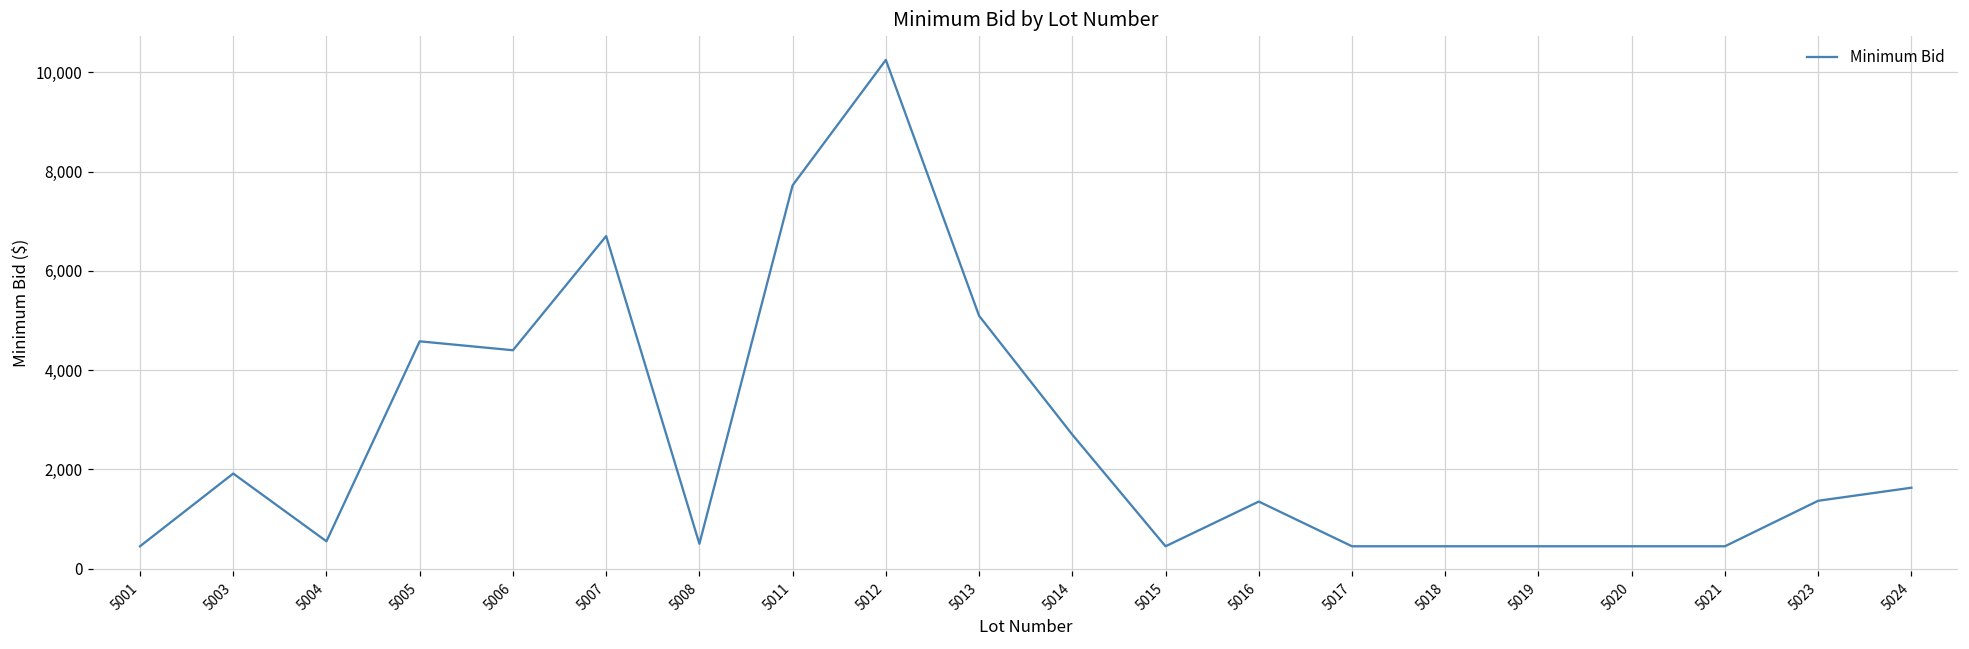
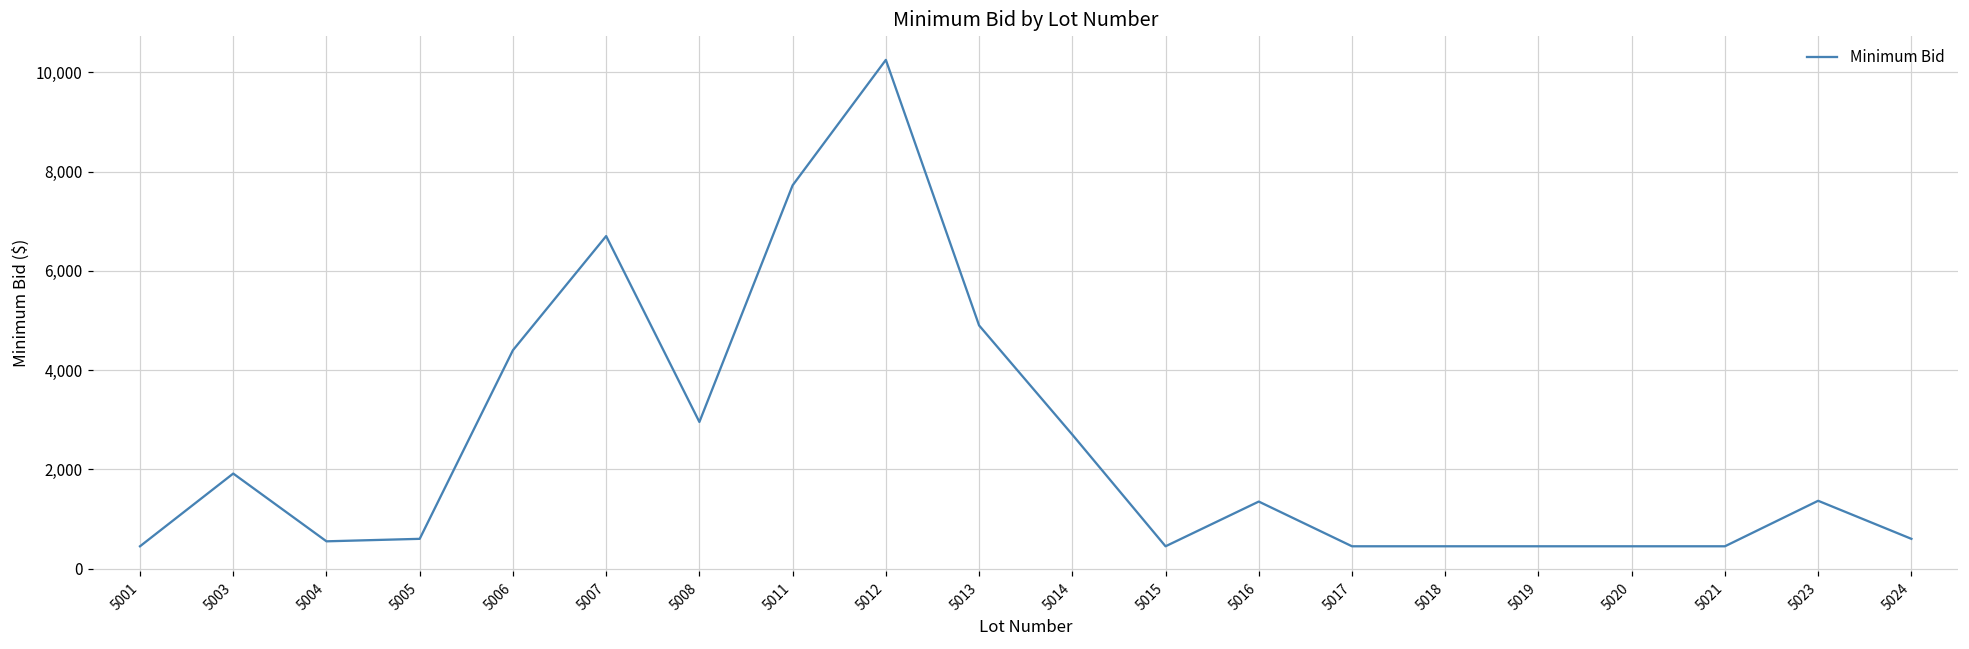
5005: 4,600 -> 600
5008: 500 -> 3,000
5013: 5,100 -> 4,900
5024: 1,600 -> 600
